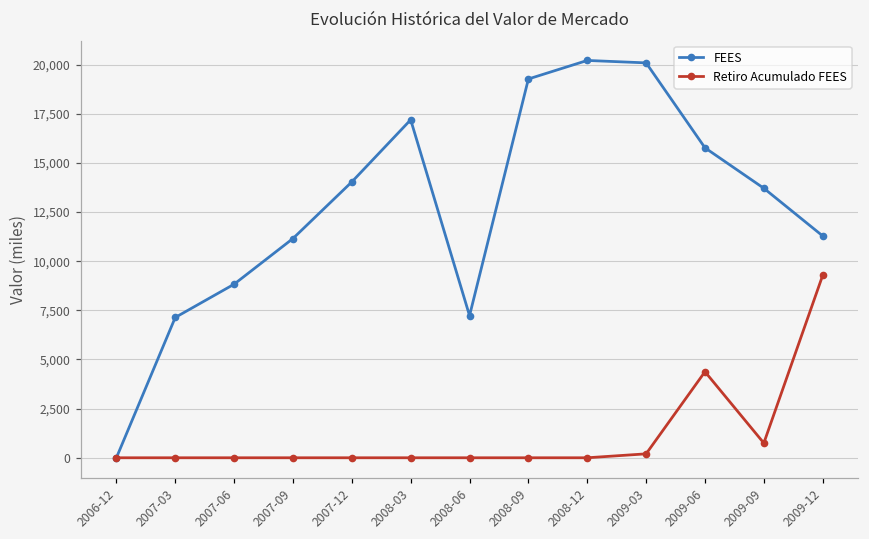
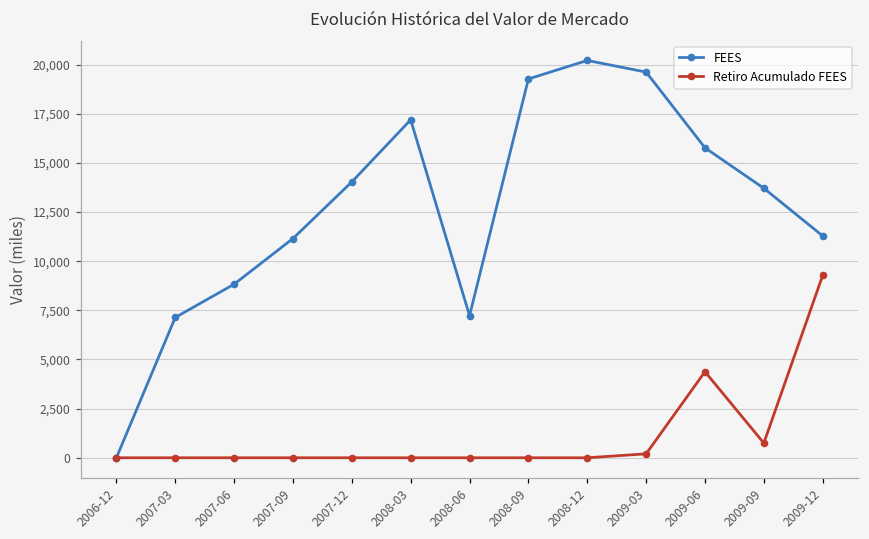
FEES, 2009-03: 20,100 -> 19,600
